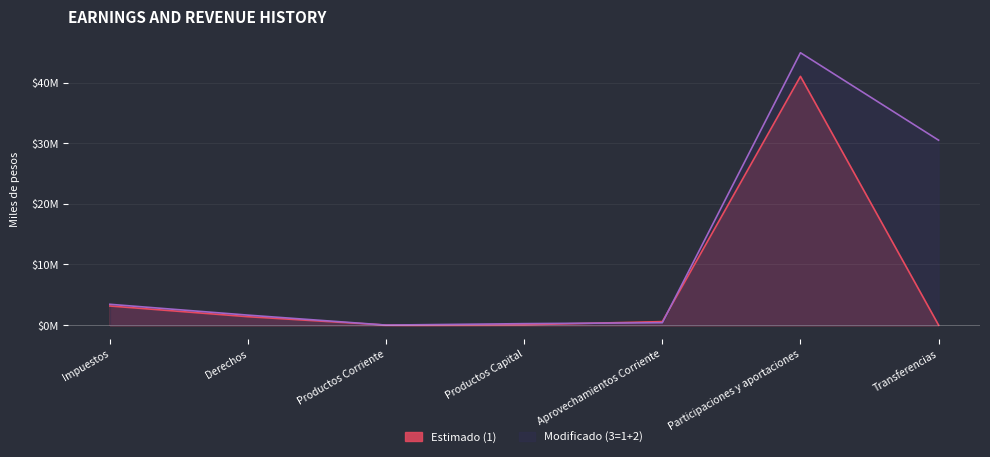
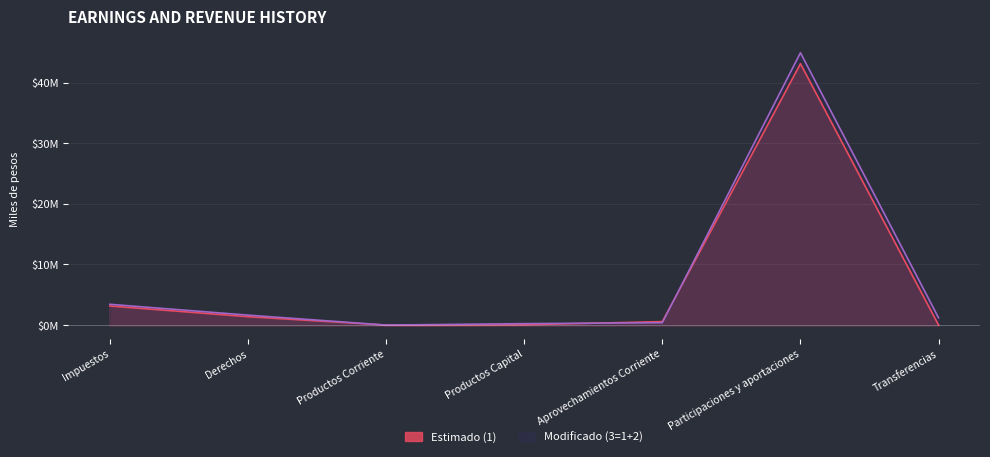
Estimado (1), Participaciones y aportaciones: $41000000 -> $43000000
Modificado (3=1+2), Transferencias: $31000000 -> $1000000
